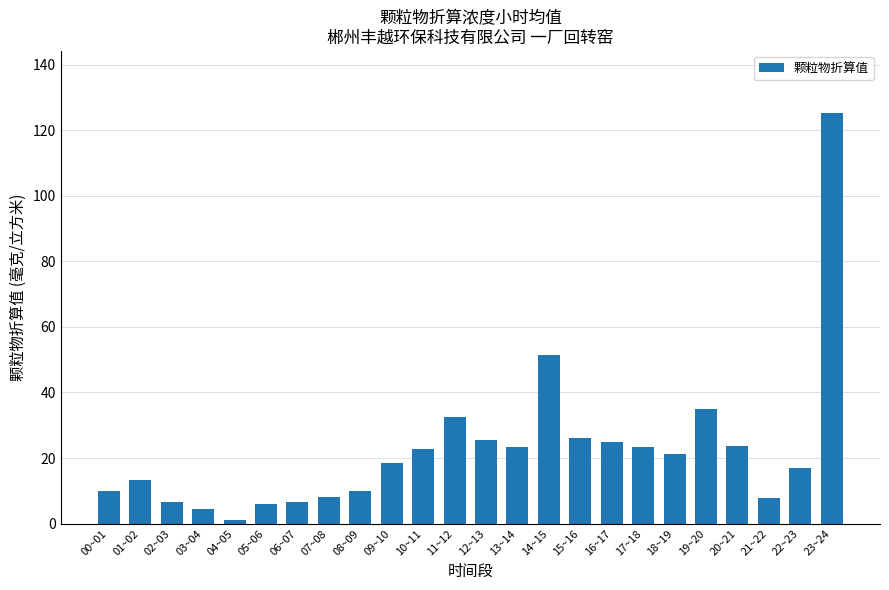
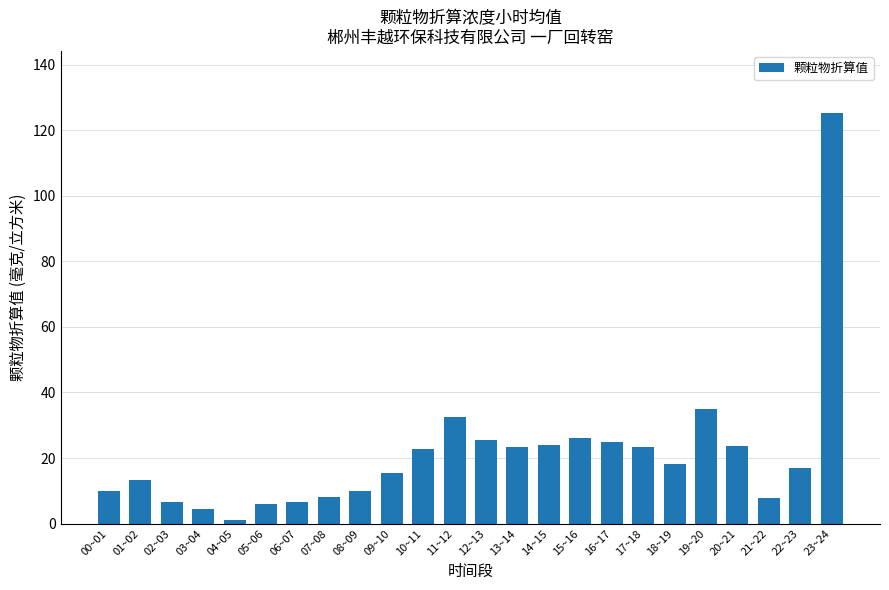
09~10: 18 -> 16
14~15: 51 -> 24
18~19: 21 -> 18
